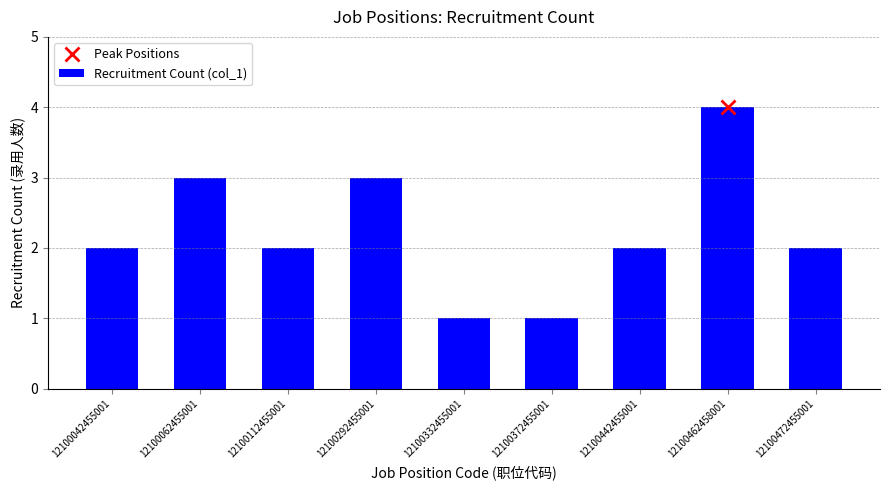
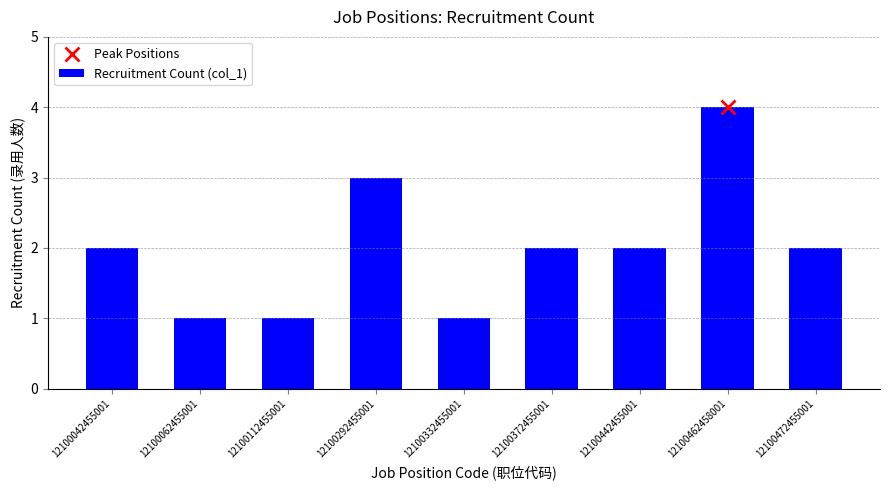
Recruitment Count (col_1), 12100062455001: 3 -> 1
Recruitment Count (col_1), 12100112455001: 2 -> 1
Recruitment Count (col_1), 12100372455001: 1 -> 2
